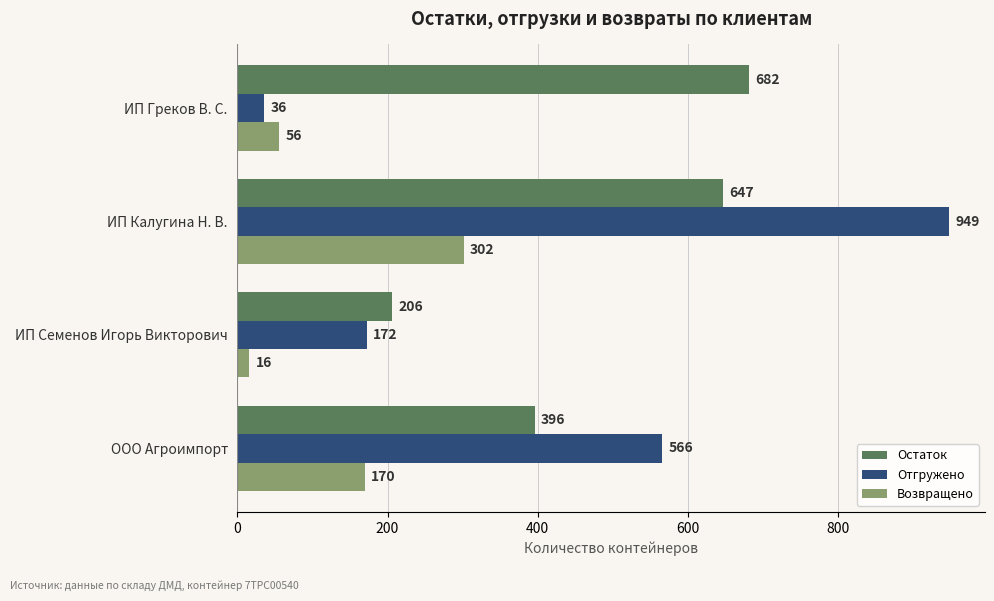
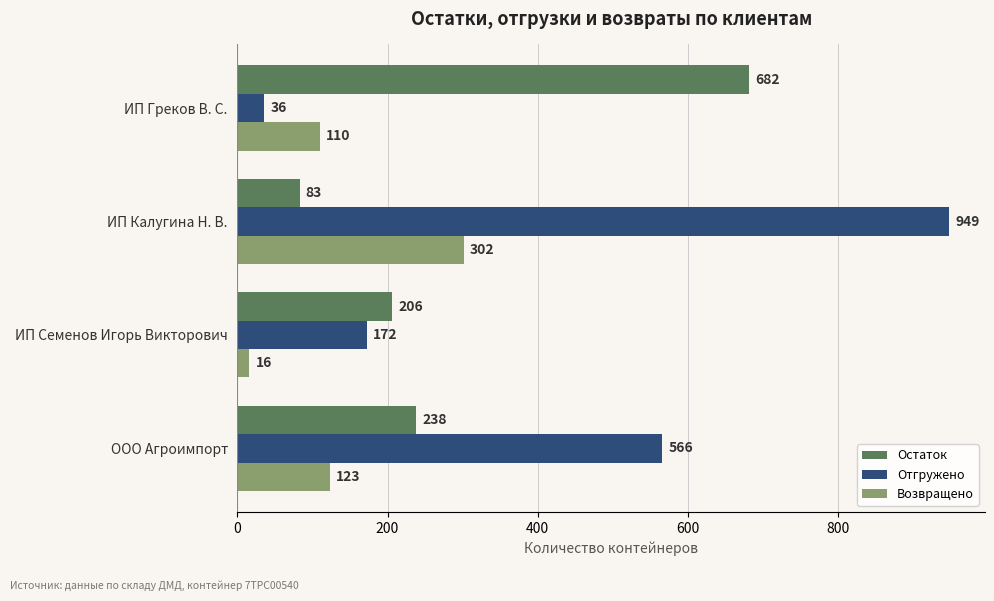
Возвращено, ИП Греков В. С.: 56 -> 110
Остаток, ИП Калугина Н. В.: 647 -> 83
Остаток, ООО Агроимпорт: 396 -> 238
Возвращено, ООО Агроимпорт: 170 -> 123
